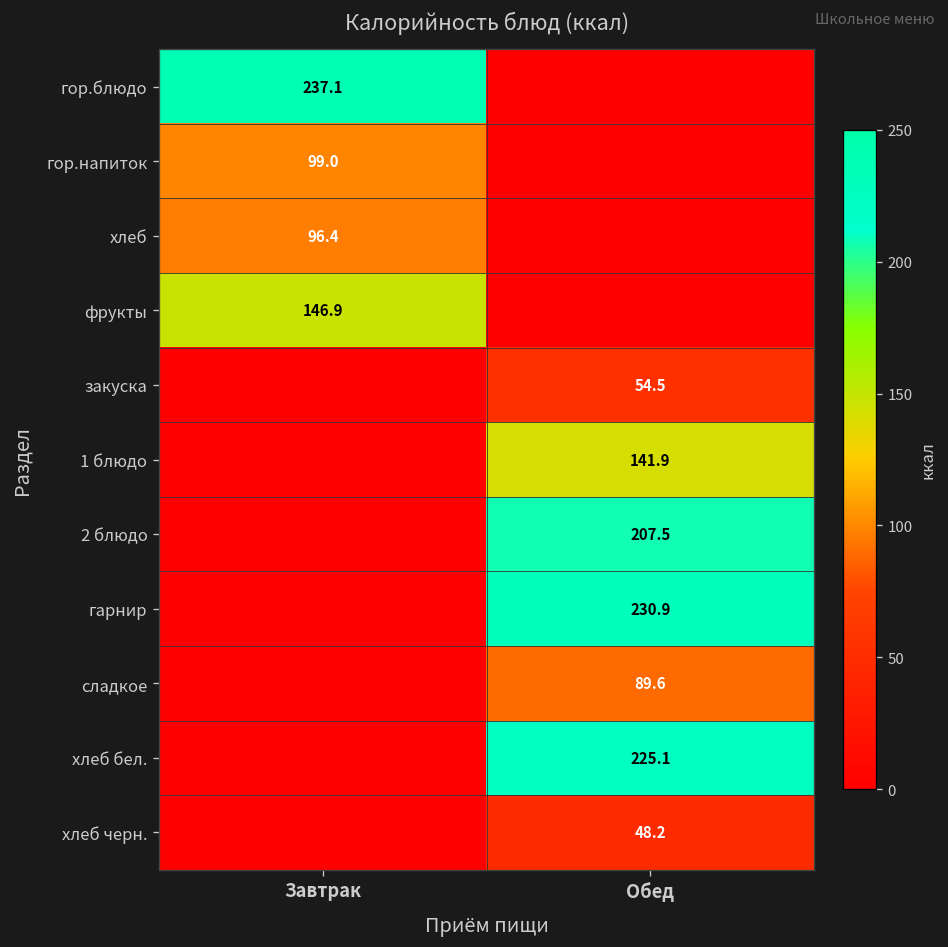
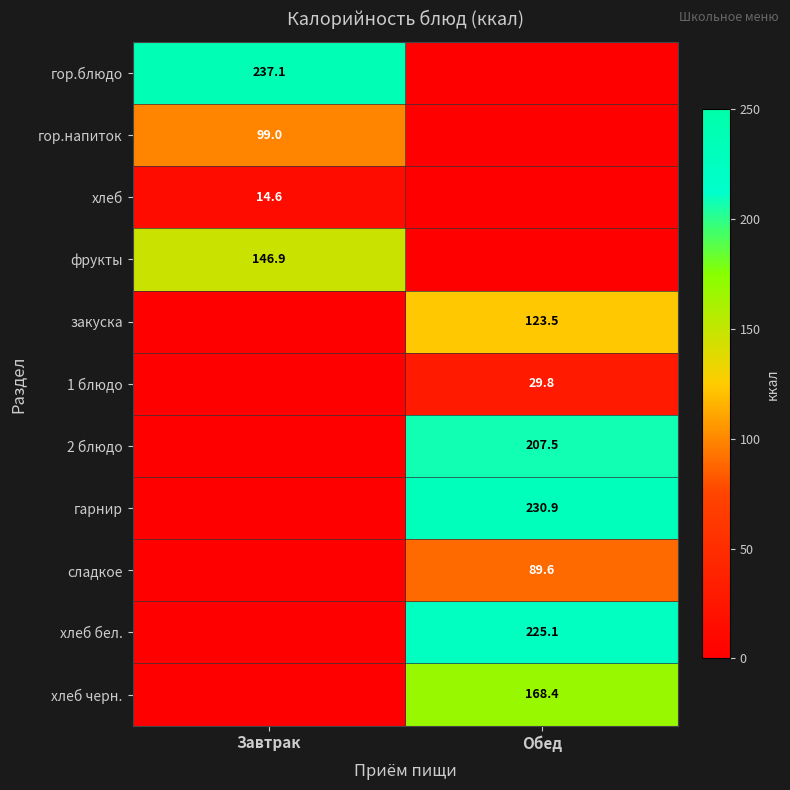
хлеб, Завтрак: 96.4 -> 14.6
закуска, Обед: 54.5 -> 123.5
1 блюдо, Обед: 141.9 -> 29.8
хлеб черн., Обед: 48.2 -> 168.4
